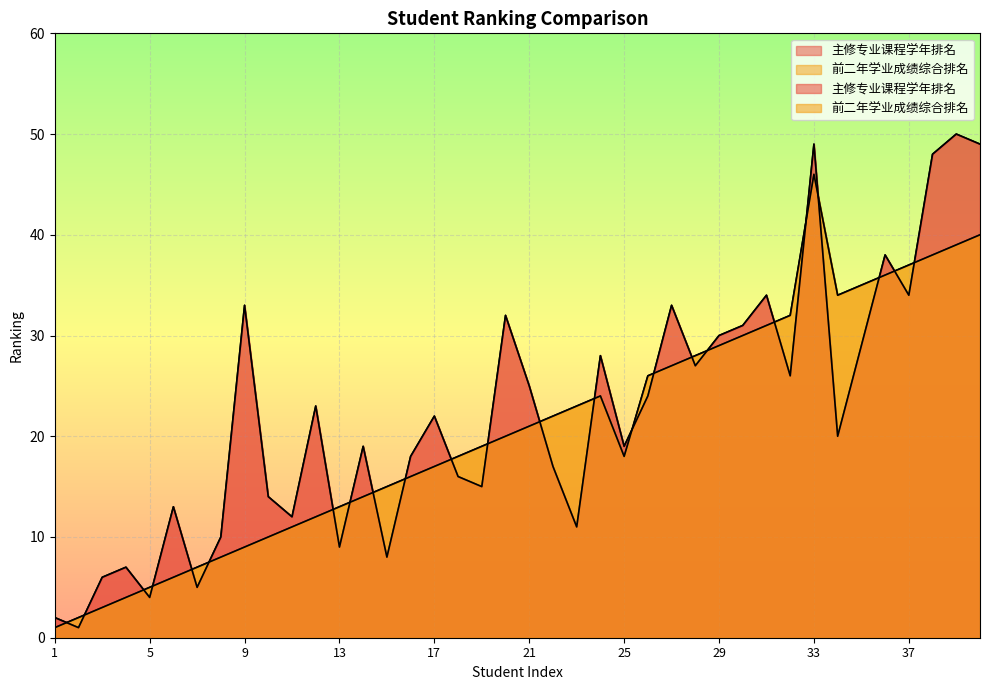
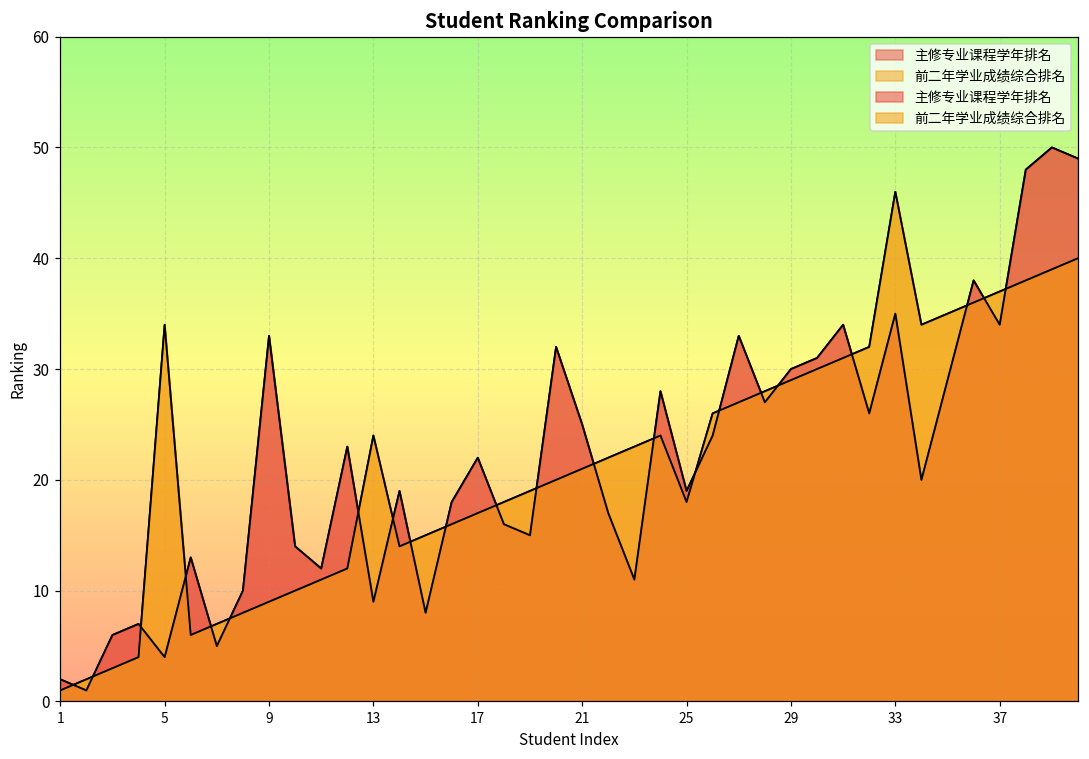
前二年学业成绩综合排名, 5: 5 -> 34
前二年学业成绩综合排名, 13: 13 -> 24
主修专业课程学年排名, 33: 49 -> 35
